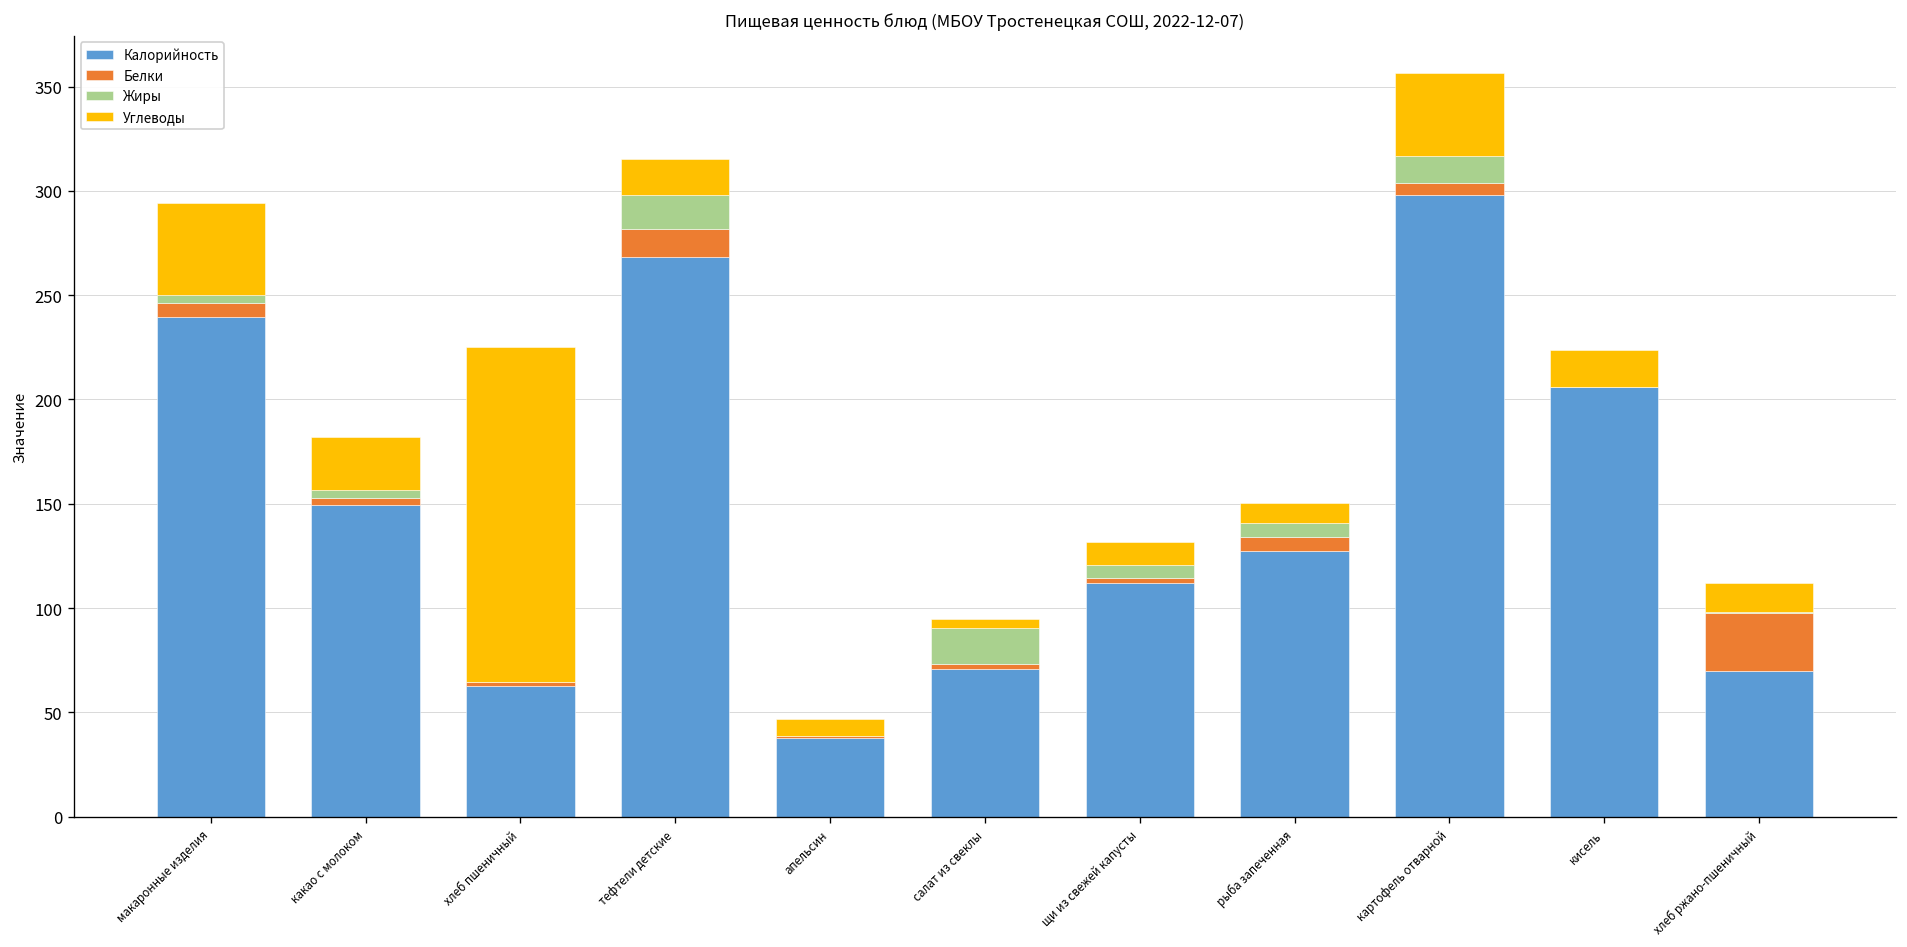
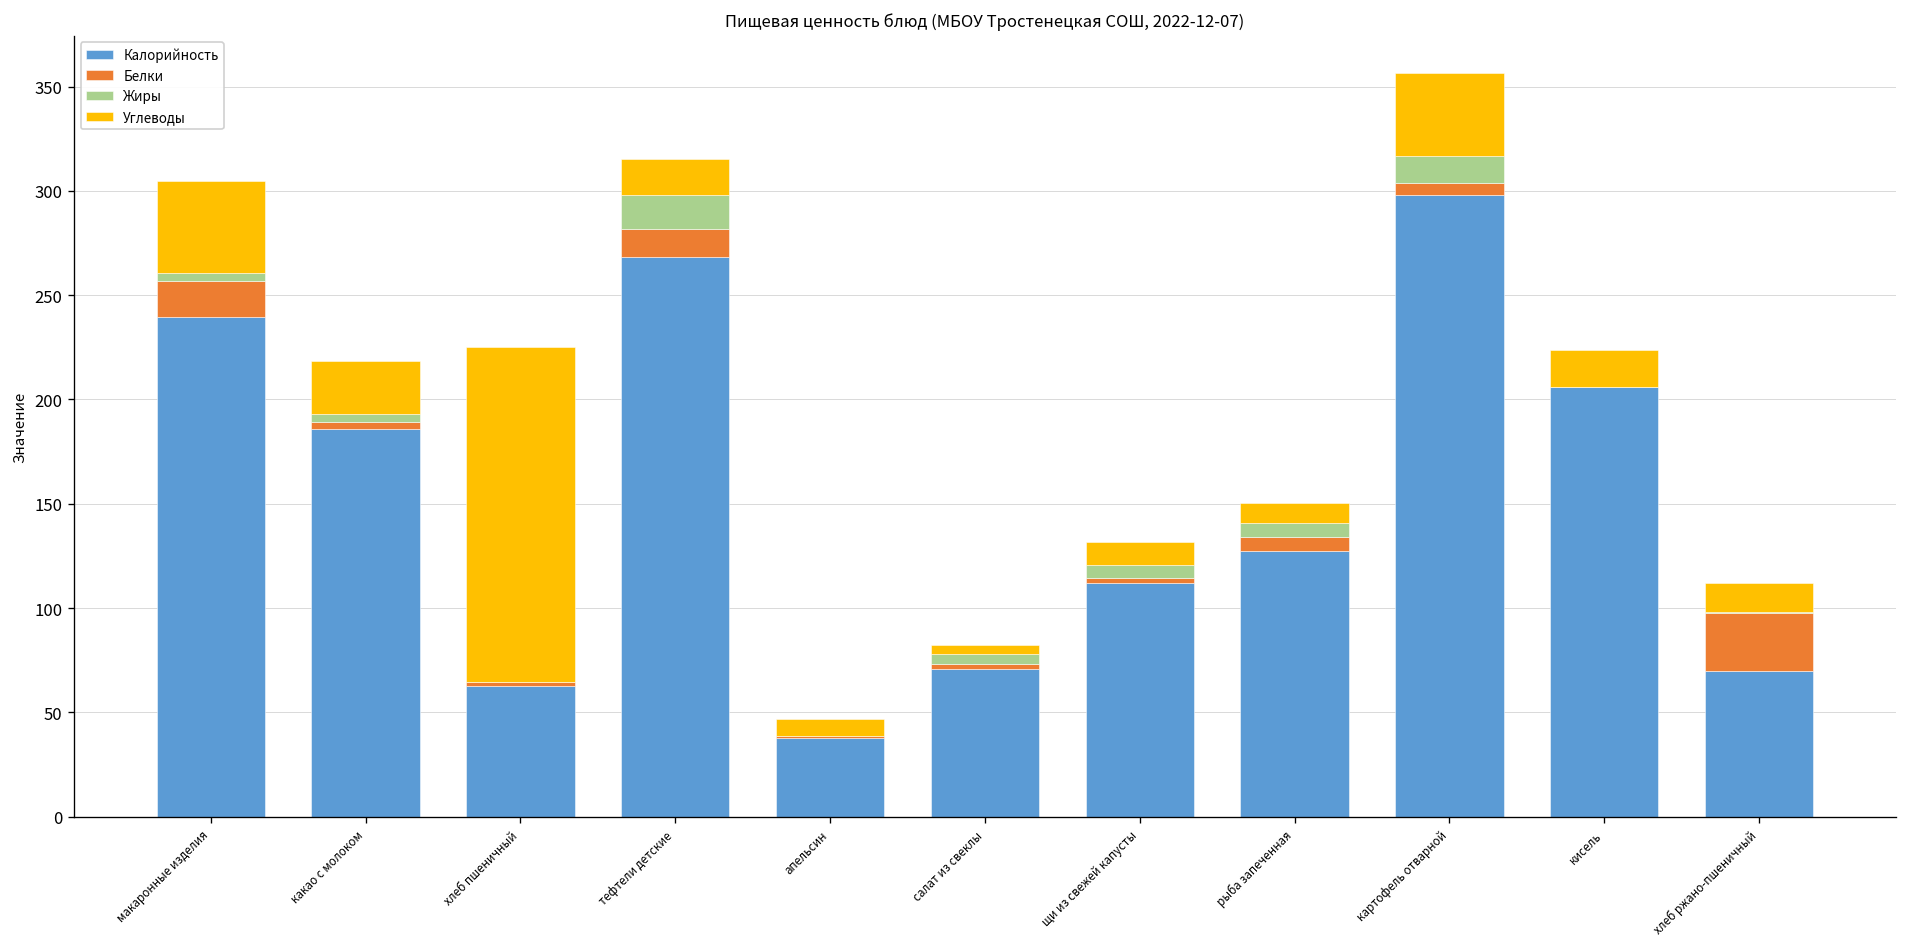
Белки, макаронные изделия: 7 -> 17
Калорийность, какао с молоком: 149 -> 186
Жиры, салат из свеклы: 17 -> 5
